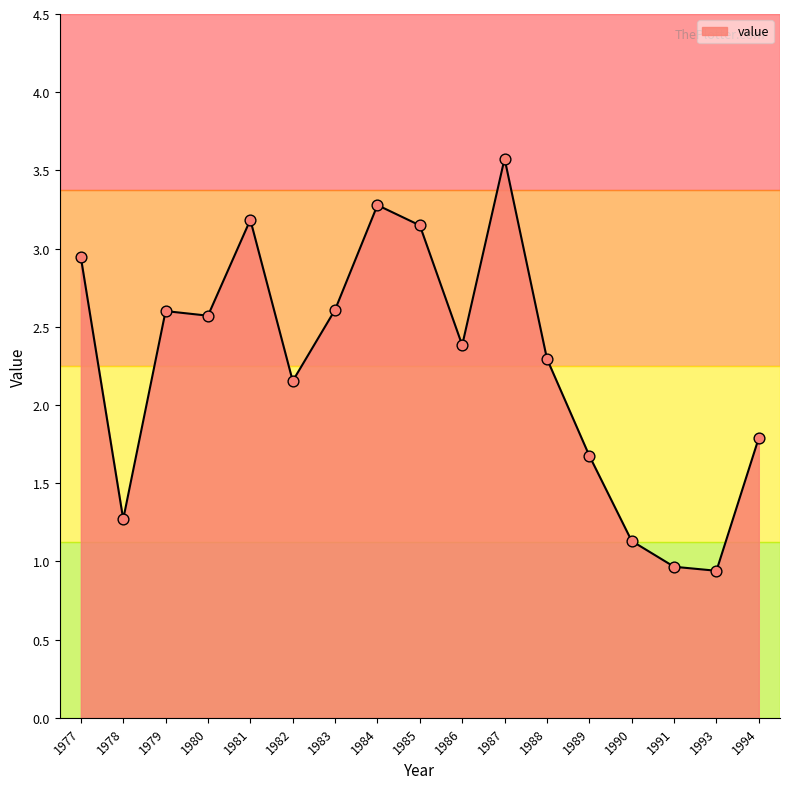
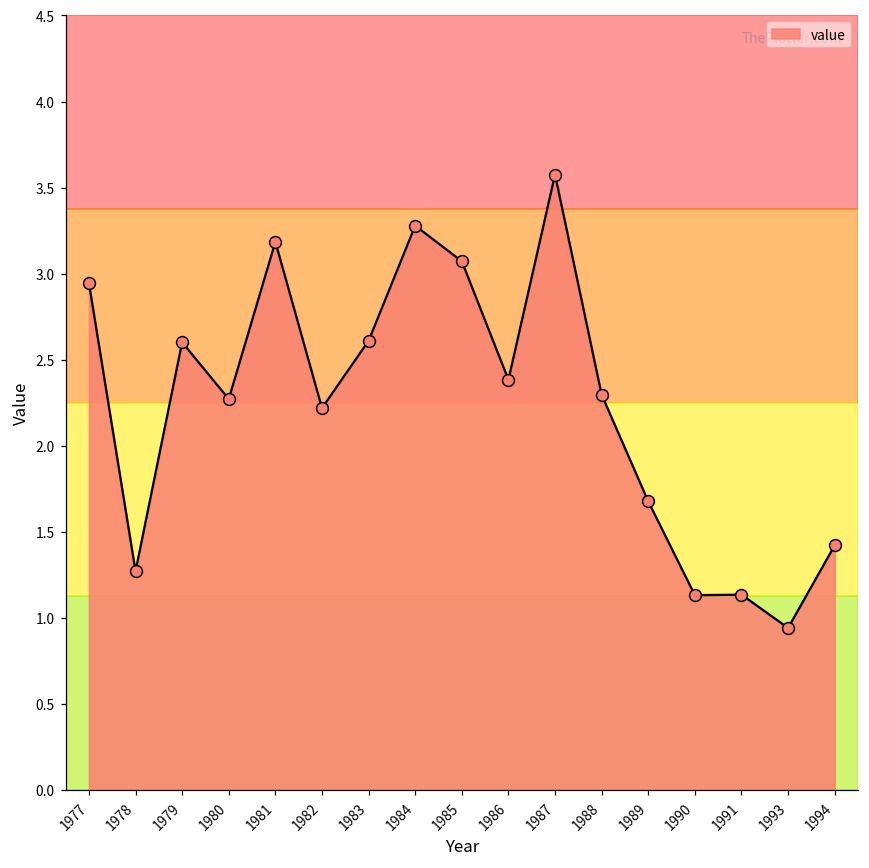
1980: 2.57 -> 2.27
1982: 2.15 -> 2.22
1985: 3.15 -> 3.07
1991: 0.97 -> 1.13
1994: 1.79 -> 1.42
